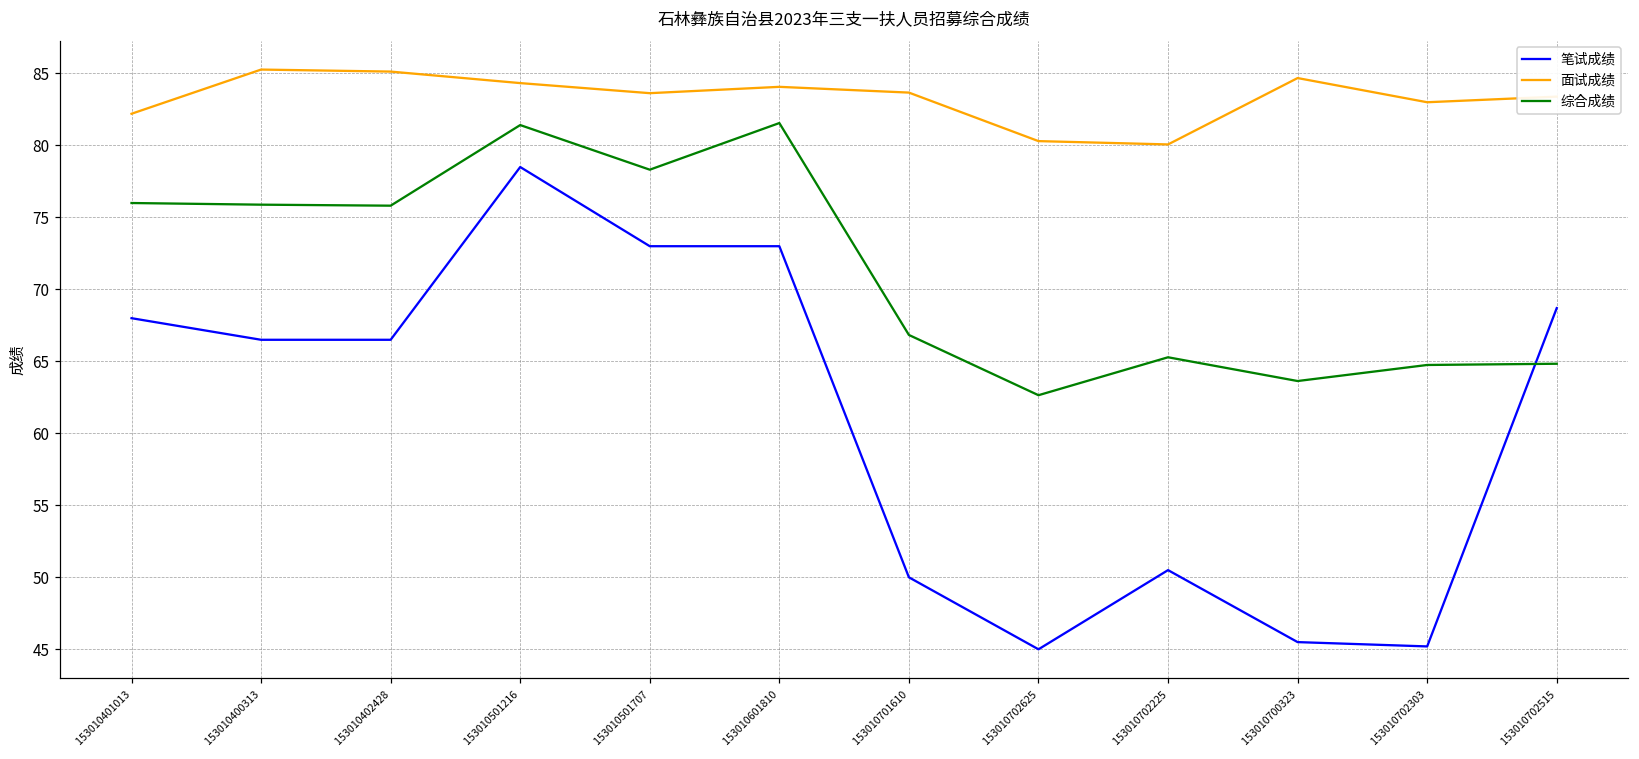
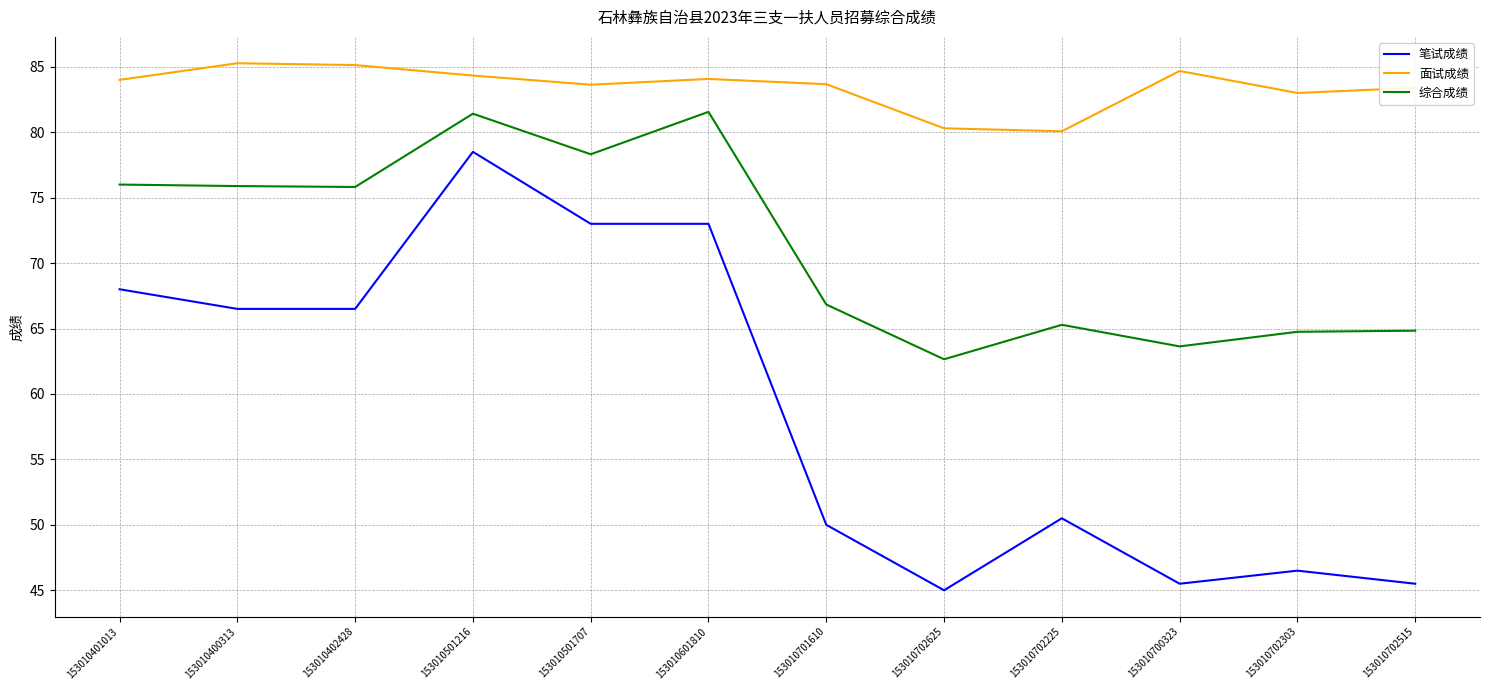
面试成绩, 153010401013: 82.2 -> 84.0
笔试成绩, 153010702303: 45.2 -> 46.5
笔试成绩, 153010702515: 68.7 -> 45.5
